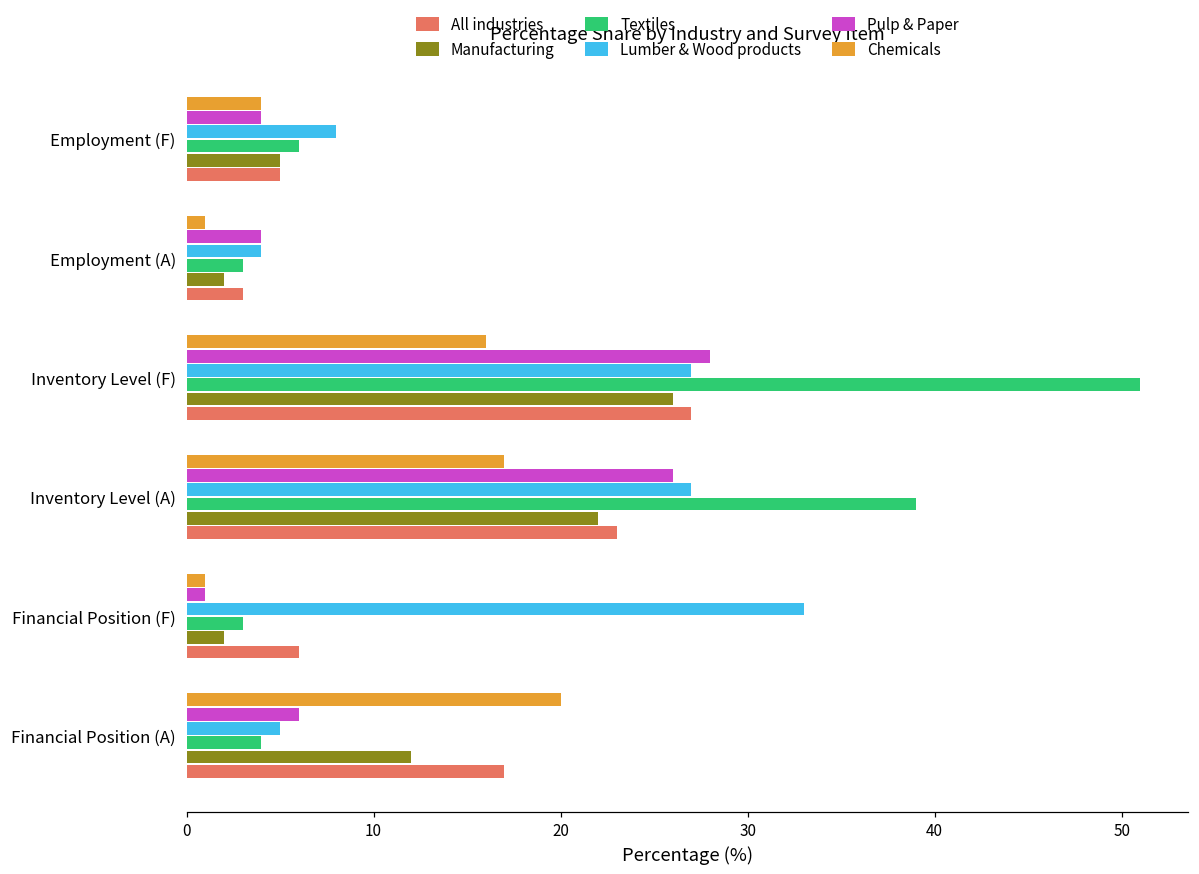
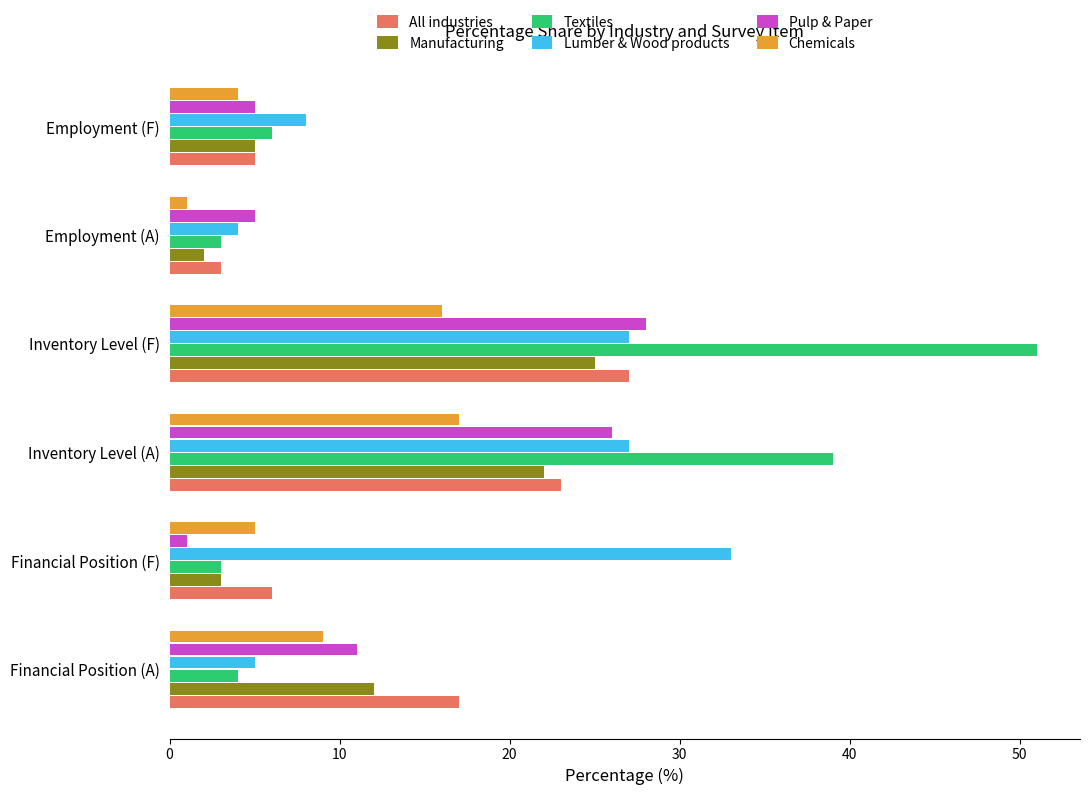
Pulp & Paper, Employment (F): 4 -> 5
Pulp & Paper, Employment (A): 4 -> 5
Manufacturing, Inventory Level (F): 26 -> 25
Chemicals, Financial Position (F): 1 -> 5
Manufacturing, Financial Position (F): 2 -> 3
Chemicals, Financial Position (A): 20 -> 9
Pulp & Paper, Financial Position (A): 6 -> 11
